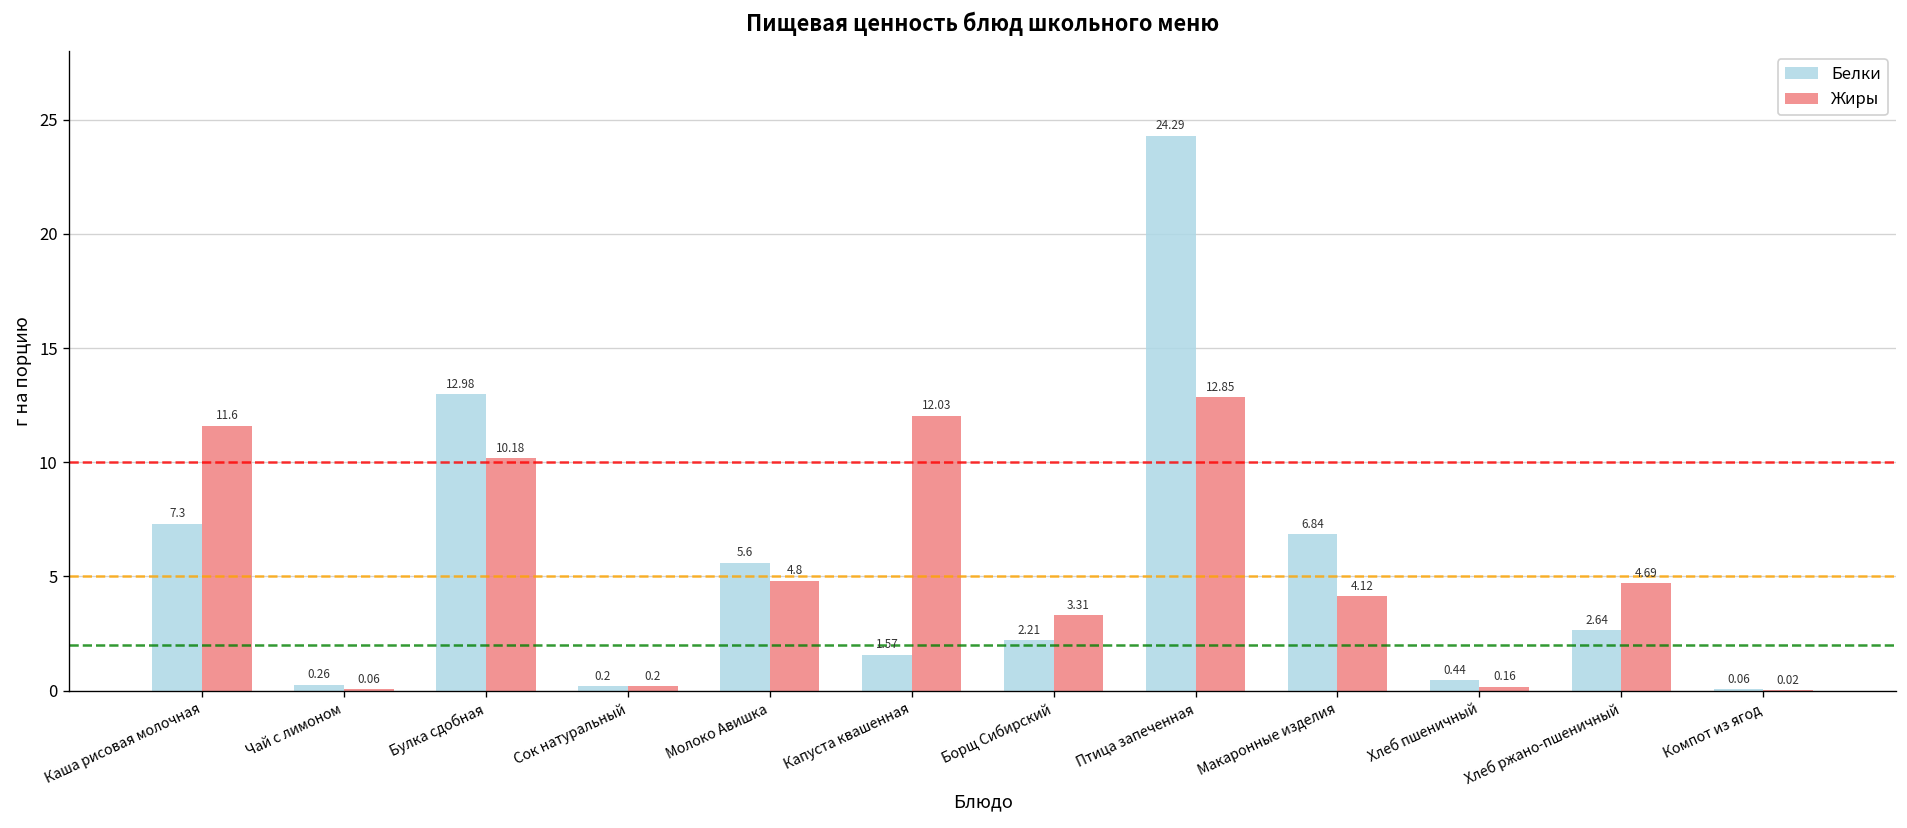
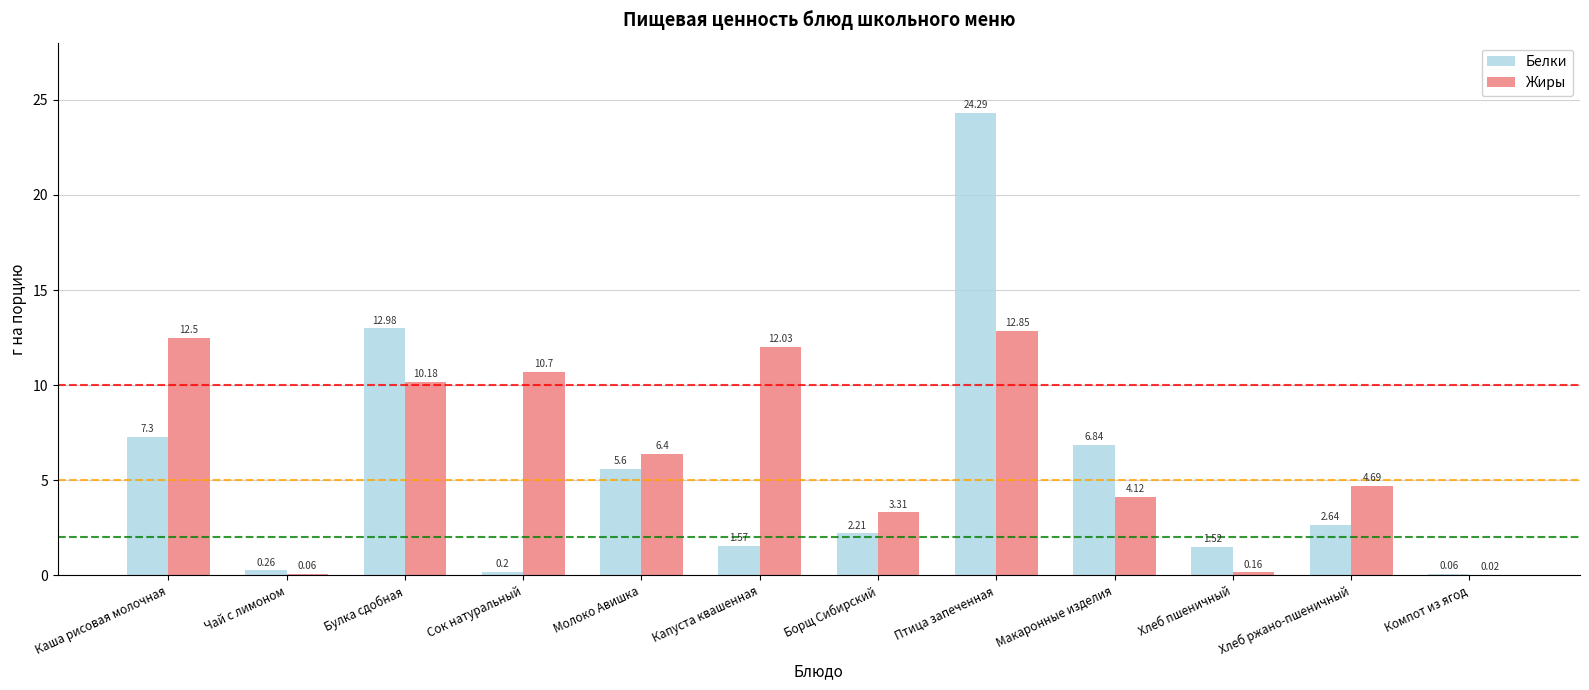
Жиры, Каша рисовая молочная: 11.6 -> 12.5
Жиры, Сок натуральный: 0.2 -> 10.7
Жиры, Молоко Авишка: 4.8 -> 6.4
Белки, Хлеб пшеничный: 0.44 -> 1.52
